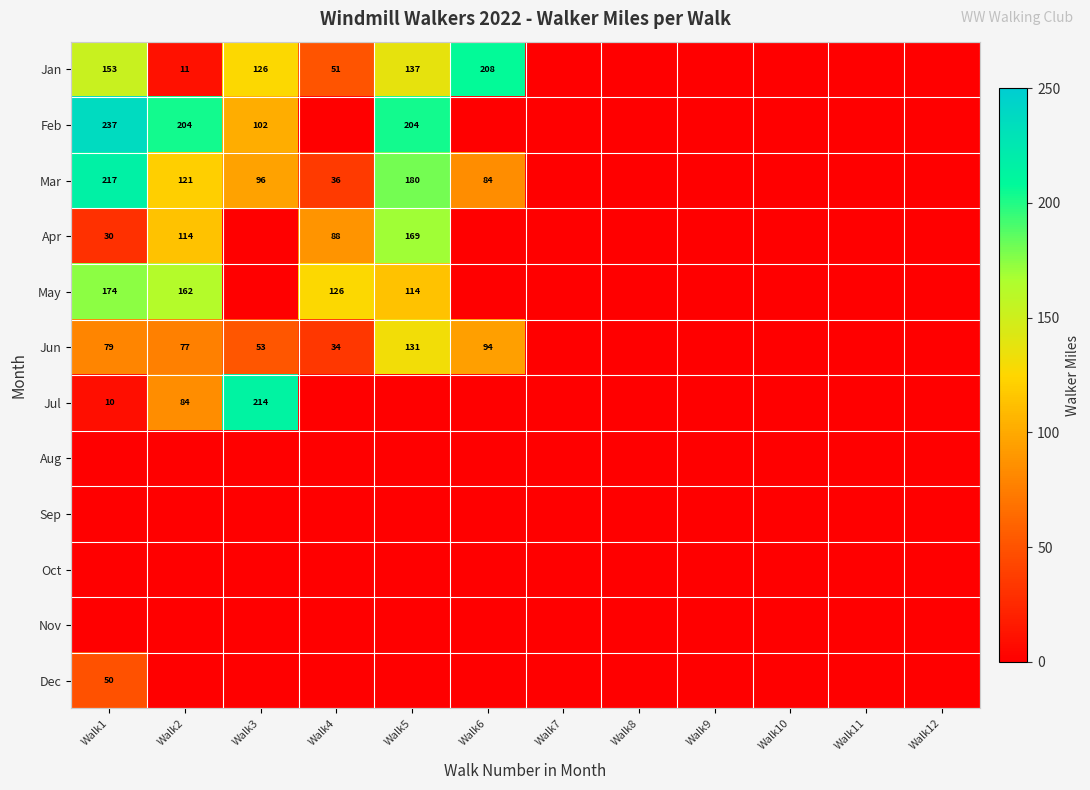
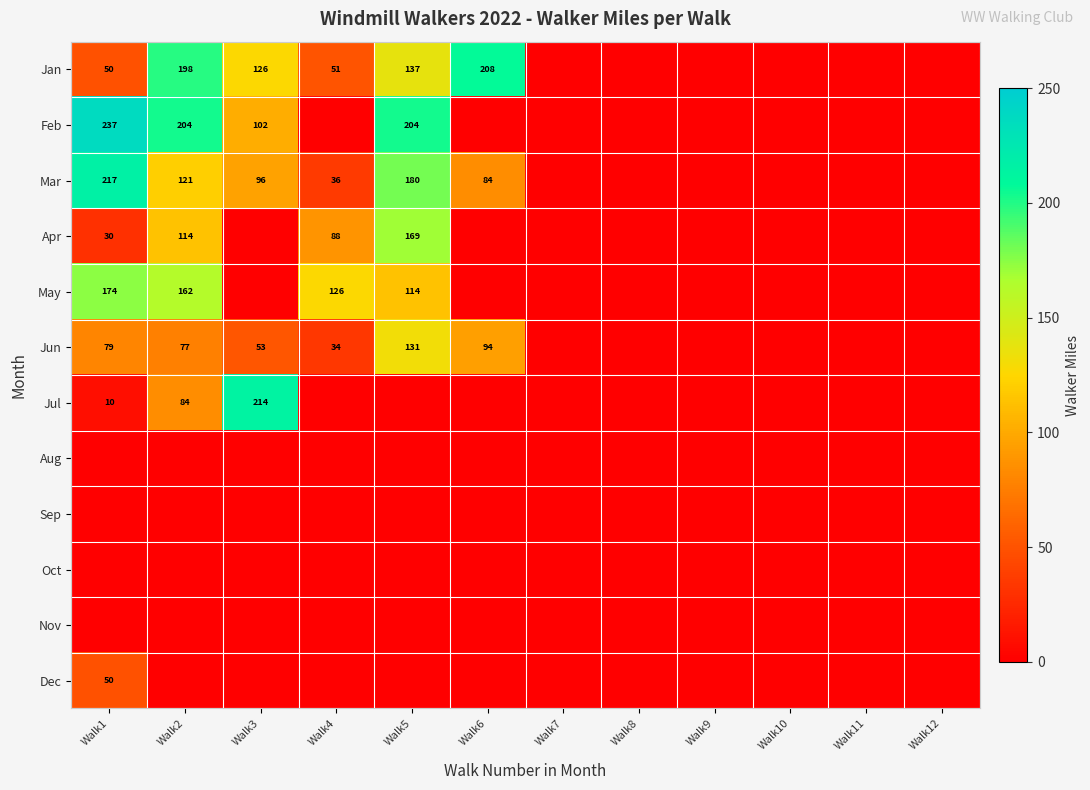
Jan, Walk1: 153 -> 50
Jan, Walk2: 11 -> 198
